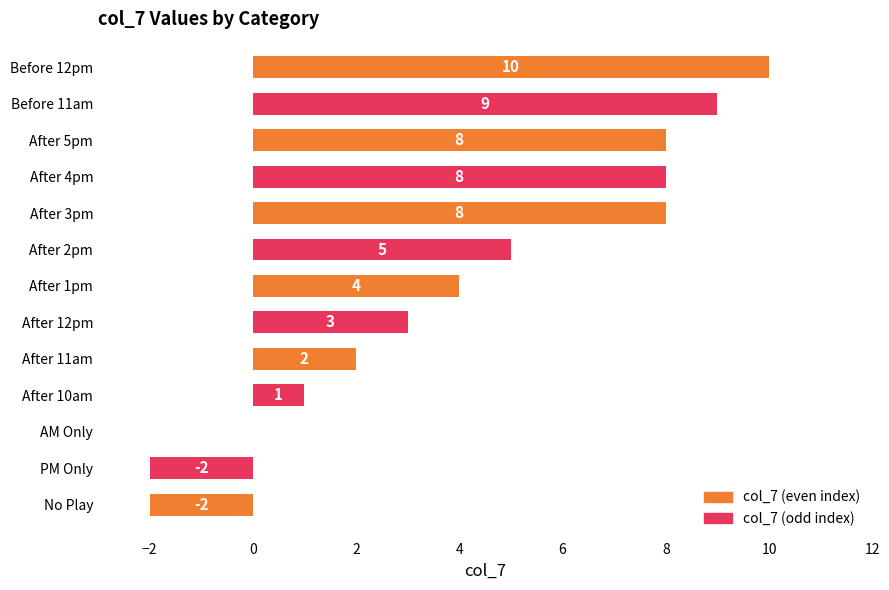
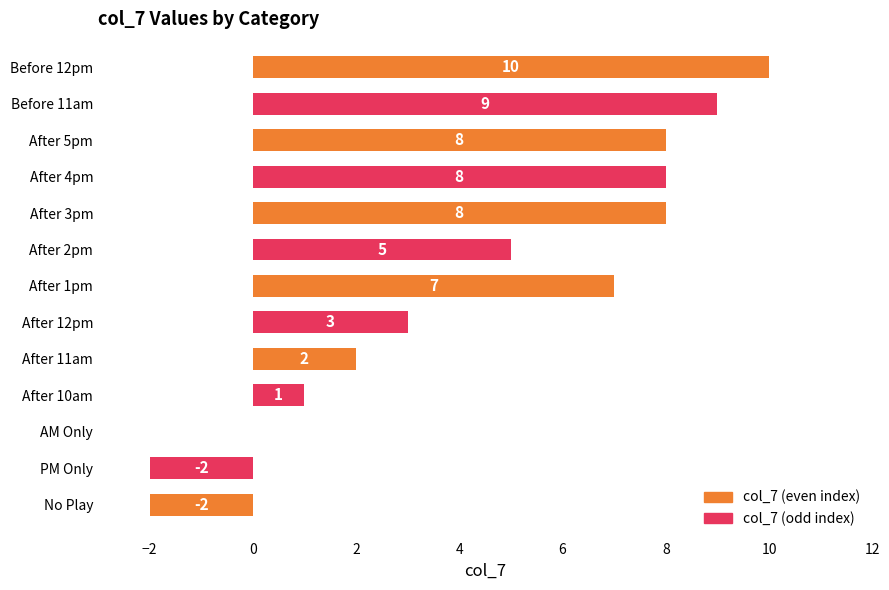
After 1pm: 4 -> 7
